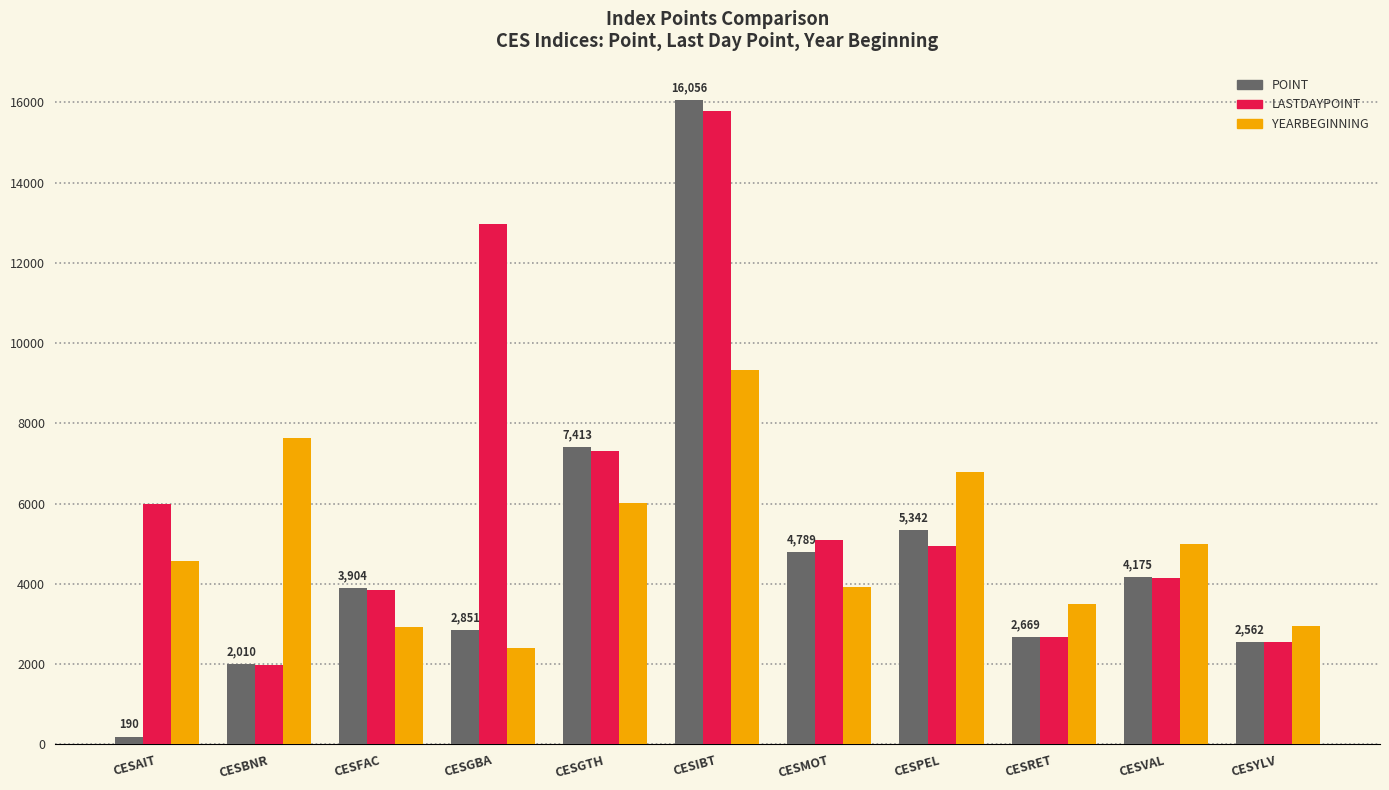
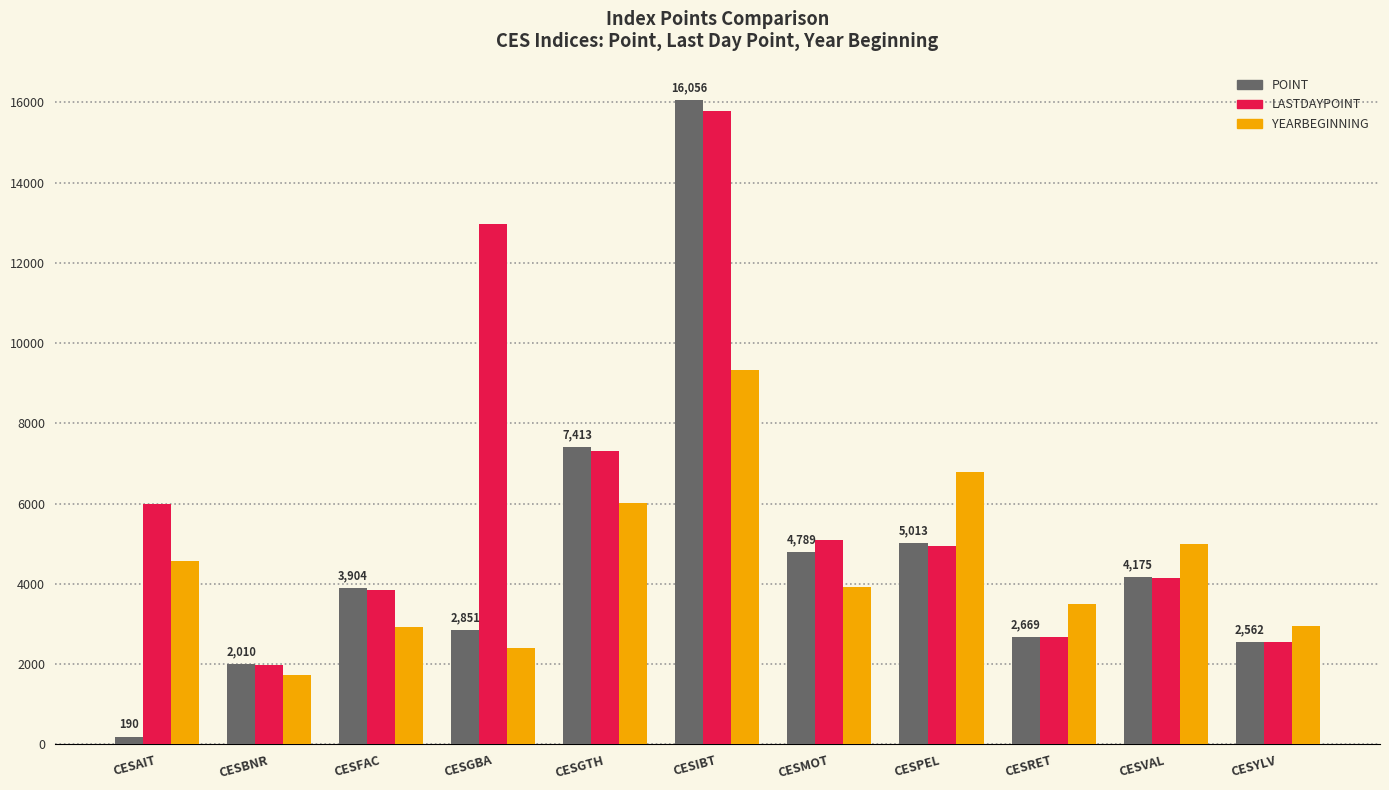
YEARBEGINNING, CESBNR: 7600 -> 1700
POINT, CESPEL: 5,342 -> 5,013
